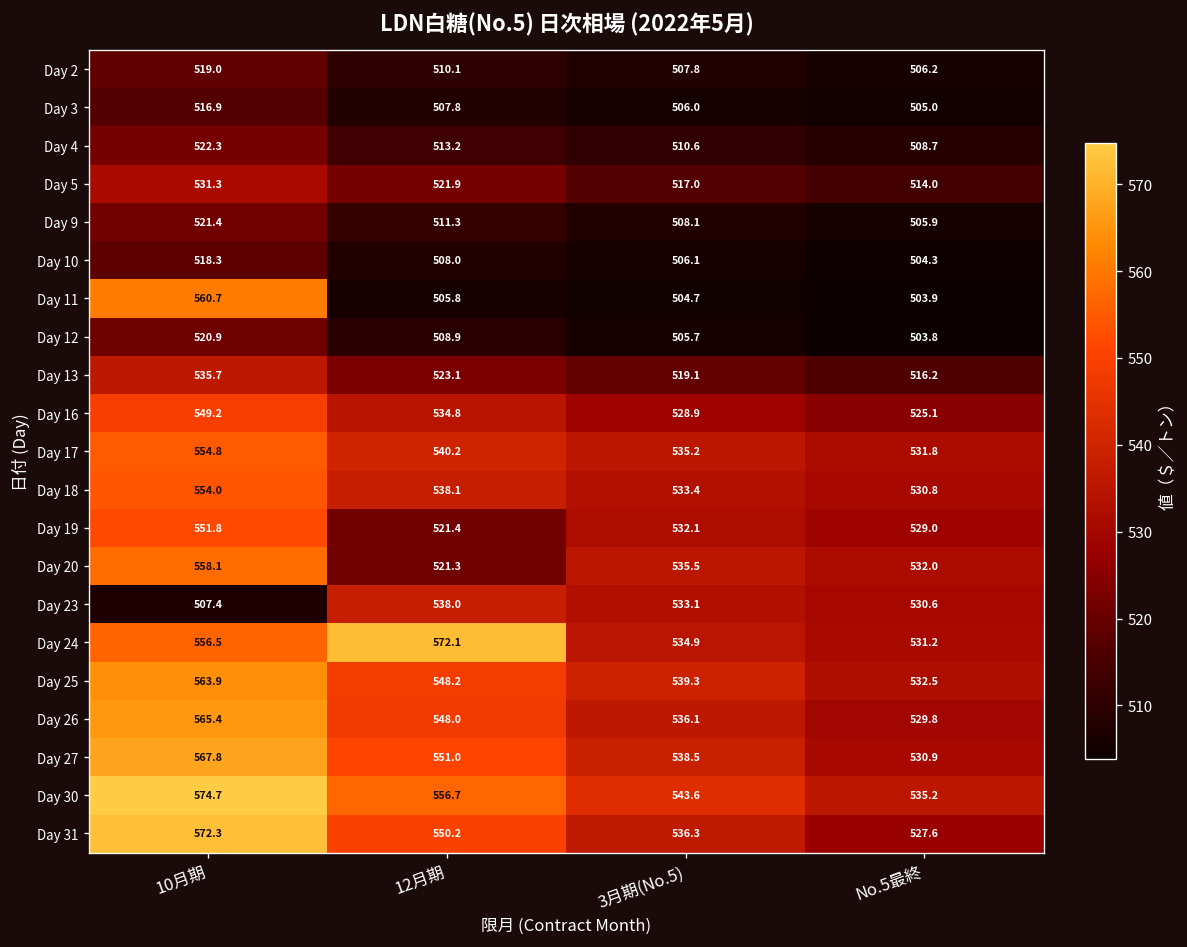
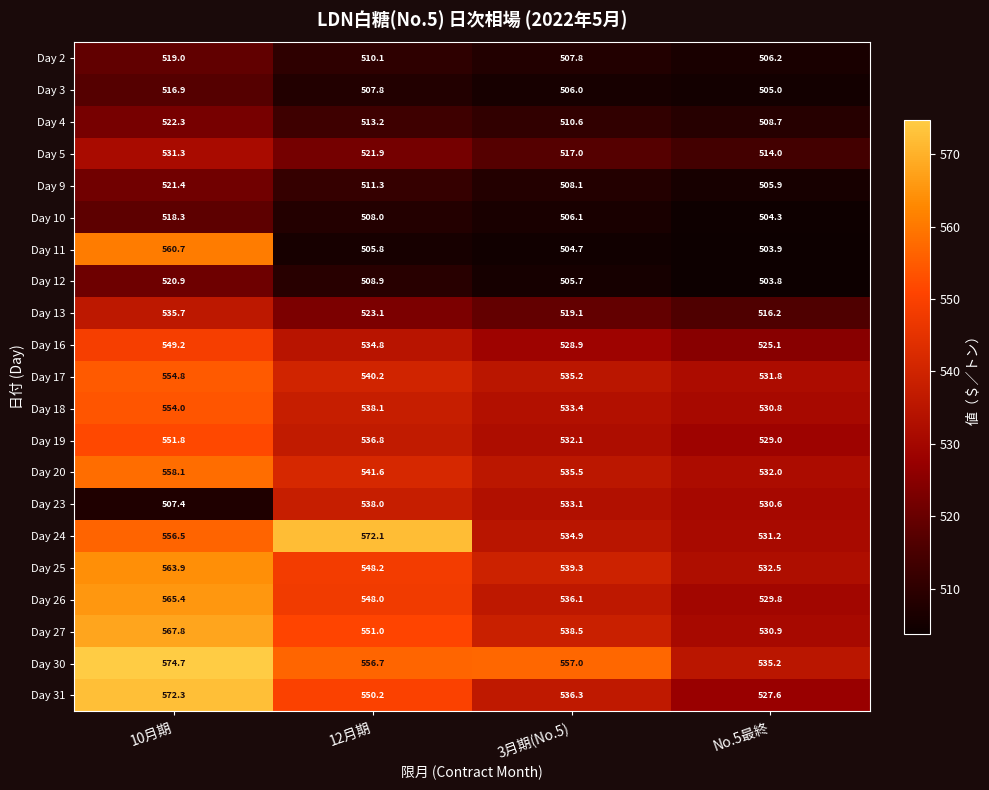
Day 19, 12月期: 521.4 -> 536.8
Day 20, 12月期: 521.3 -> 541.6
Day 30, 3月期(No.5): 543.6 -> 557.0
